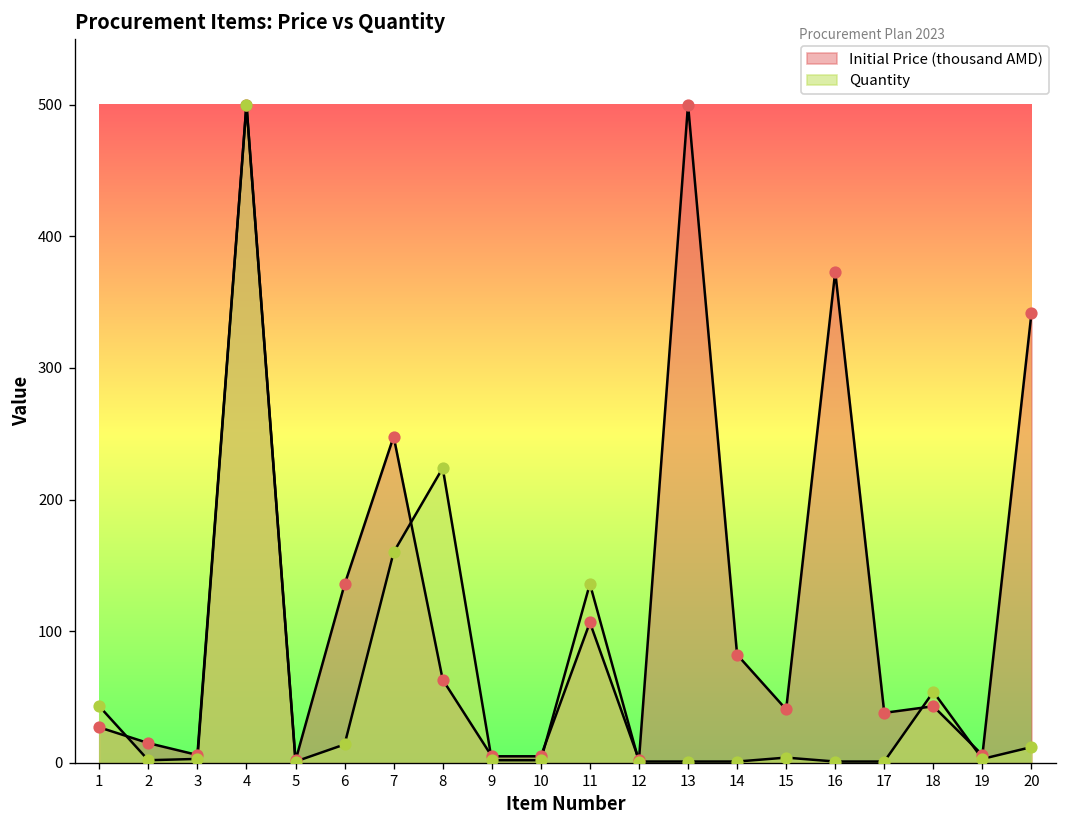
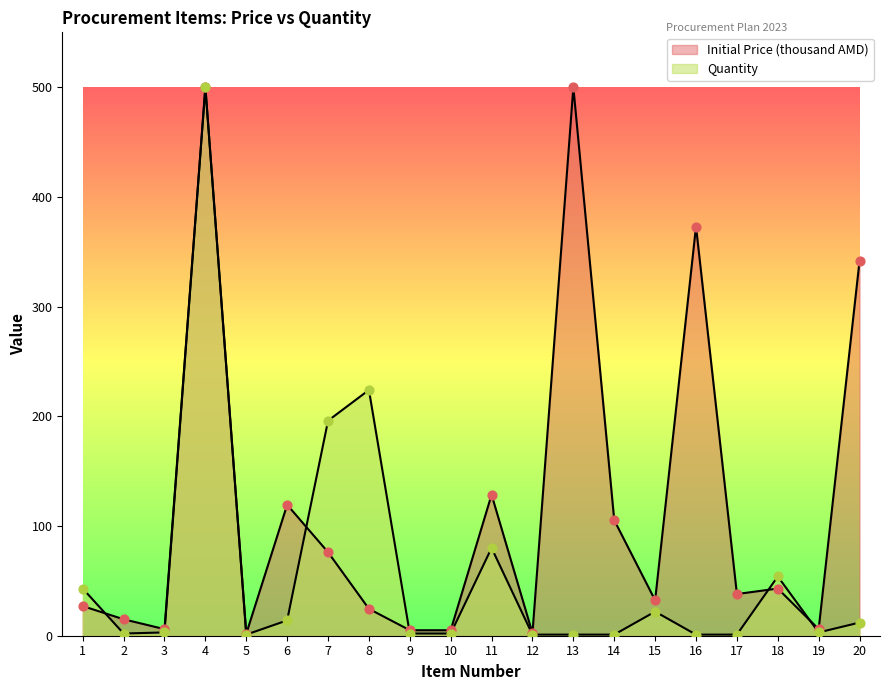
Initial Price (thousand AMD), 6: 136 -> 119
Initial Price (thousand AMD), 7: 248 -> 76
Quantity, 7: 160 -> 196
Initial Price (thousand AMD), 8: 63 -> 25
Initial Price (thousand AMD), 11: 107 -> 129
Quantity, 11: 136 -> 80
Initial Price (thousand AMD), 14: 82 -> 105
Initial Price (thousand AMD), 15: 41 -> 32
Quantity, 15: 4 -> 22
